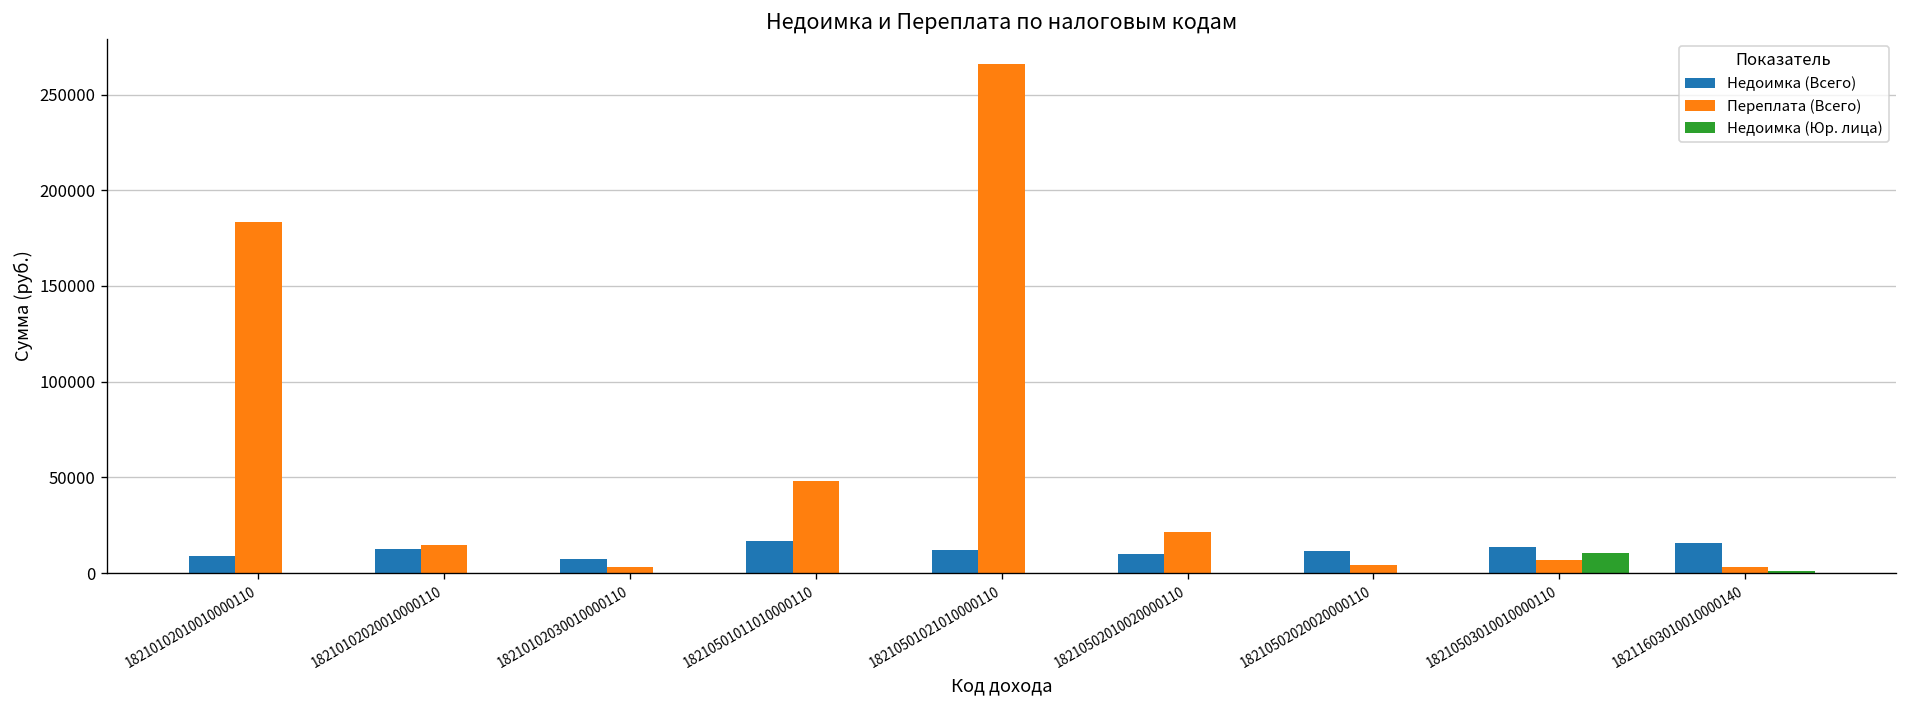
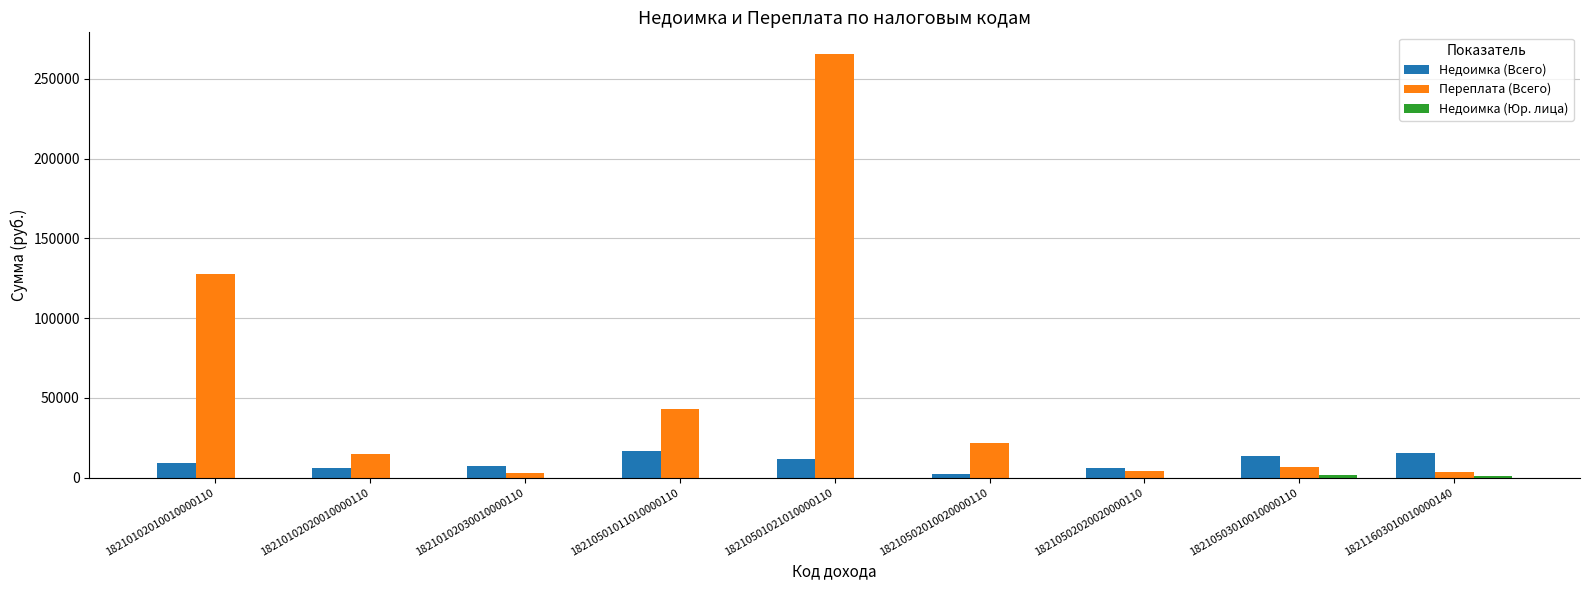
Переплата (Всего), 18210102010010000110: 184000 -> 127000
Недоимка (Всего), 18210102020010000110: 13000 -> 6000
Переплата (Всего), 18210501011010000110: 48000 -> 43000
Недоимка (Всего), 18210502010020000110: 10000 -> 2000
Недоимка (Всего), 18210502020020000110: 12000 -> 6000
Недоимка (Юр. лица), 18210503010010000110: 11000 -> 1000
